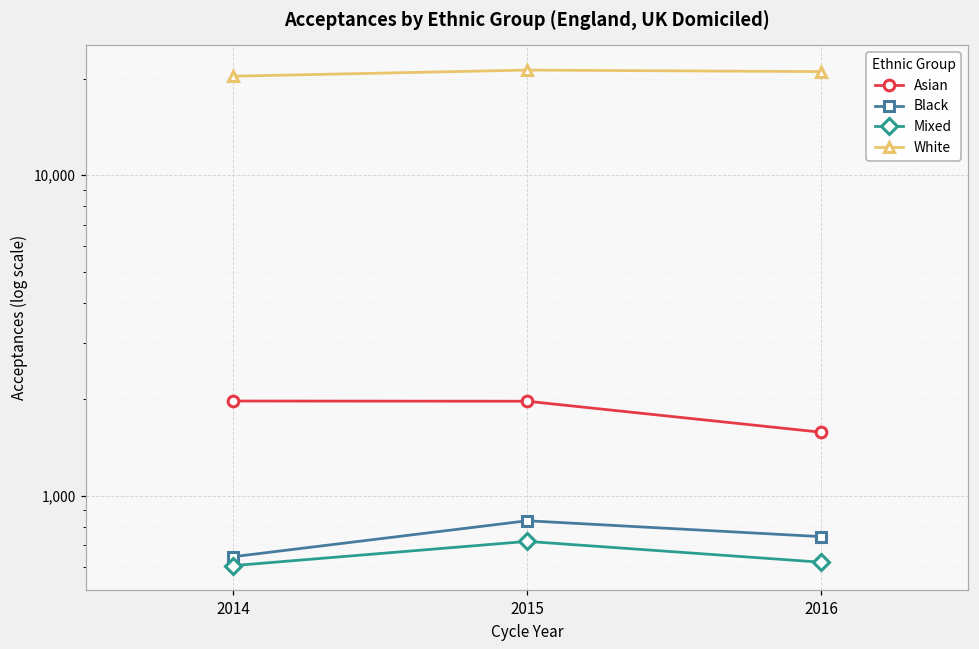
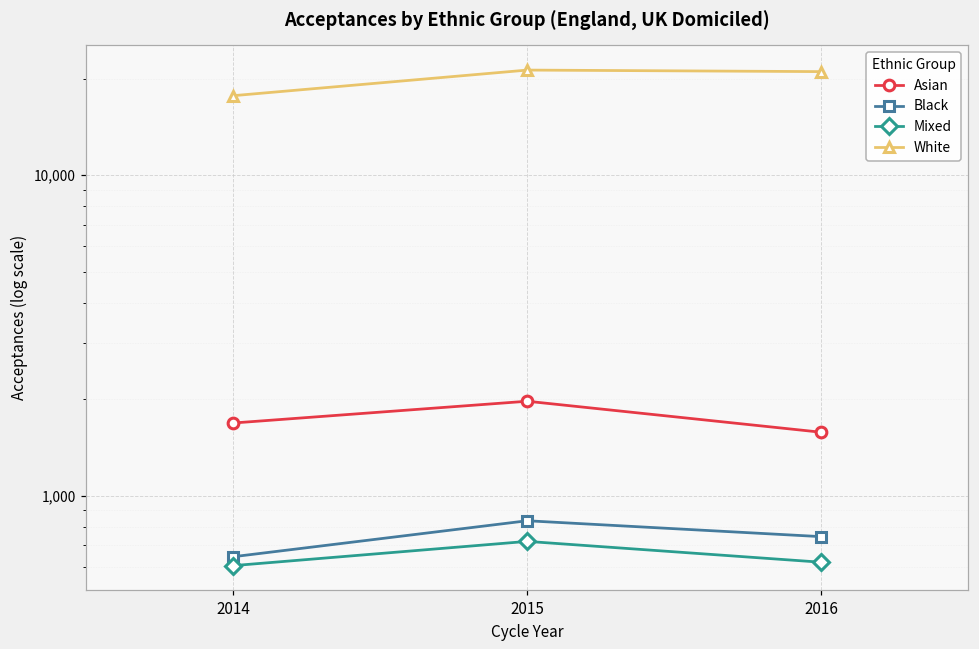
Asian, 2014: 2,000 -> 1,700
White, 2014: 20,000 -> 18,000
